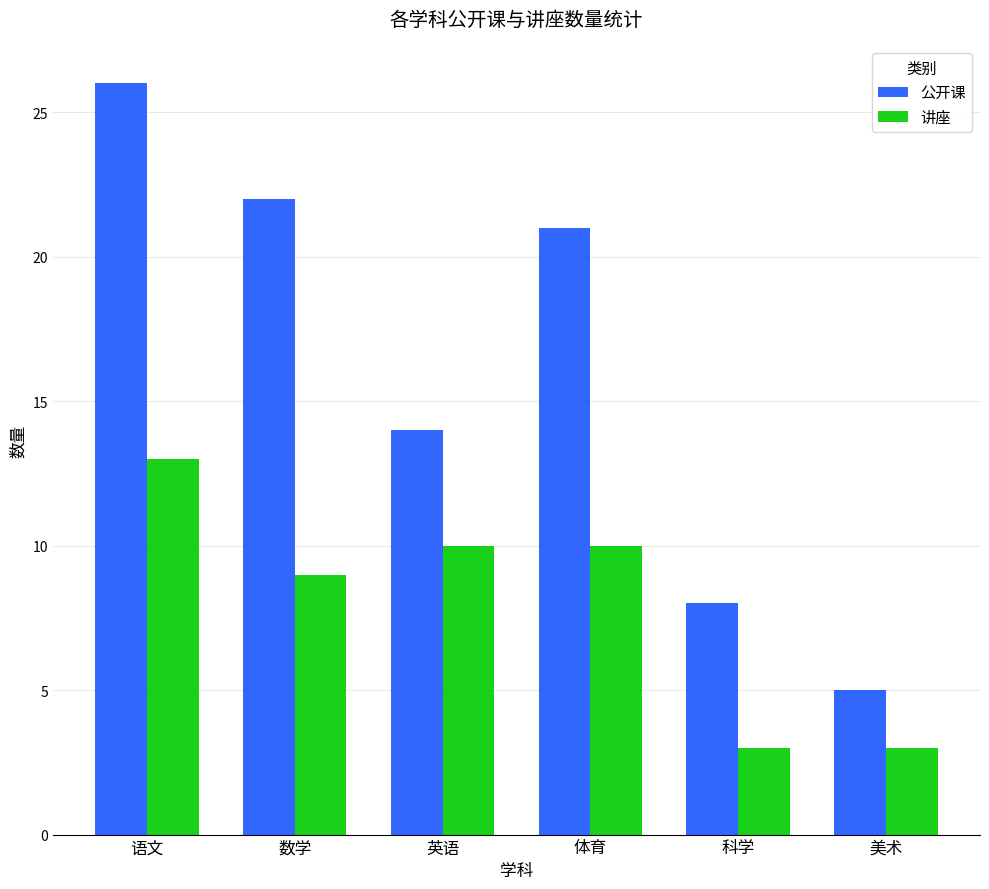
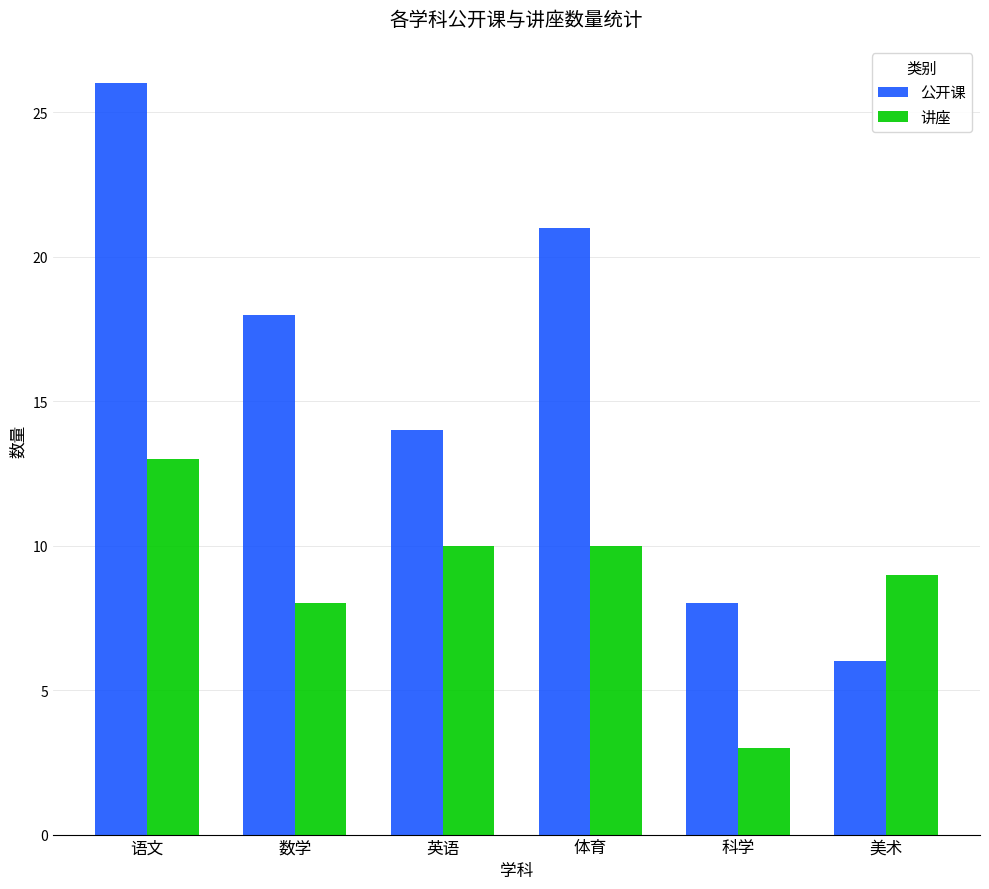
公开课, 数学: 22 -> 18
讲座, 数学: 9 -> 8
公开课, 美术: 5 -> 6
讲座, 美术: 3 -> 9
